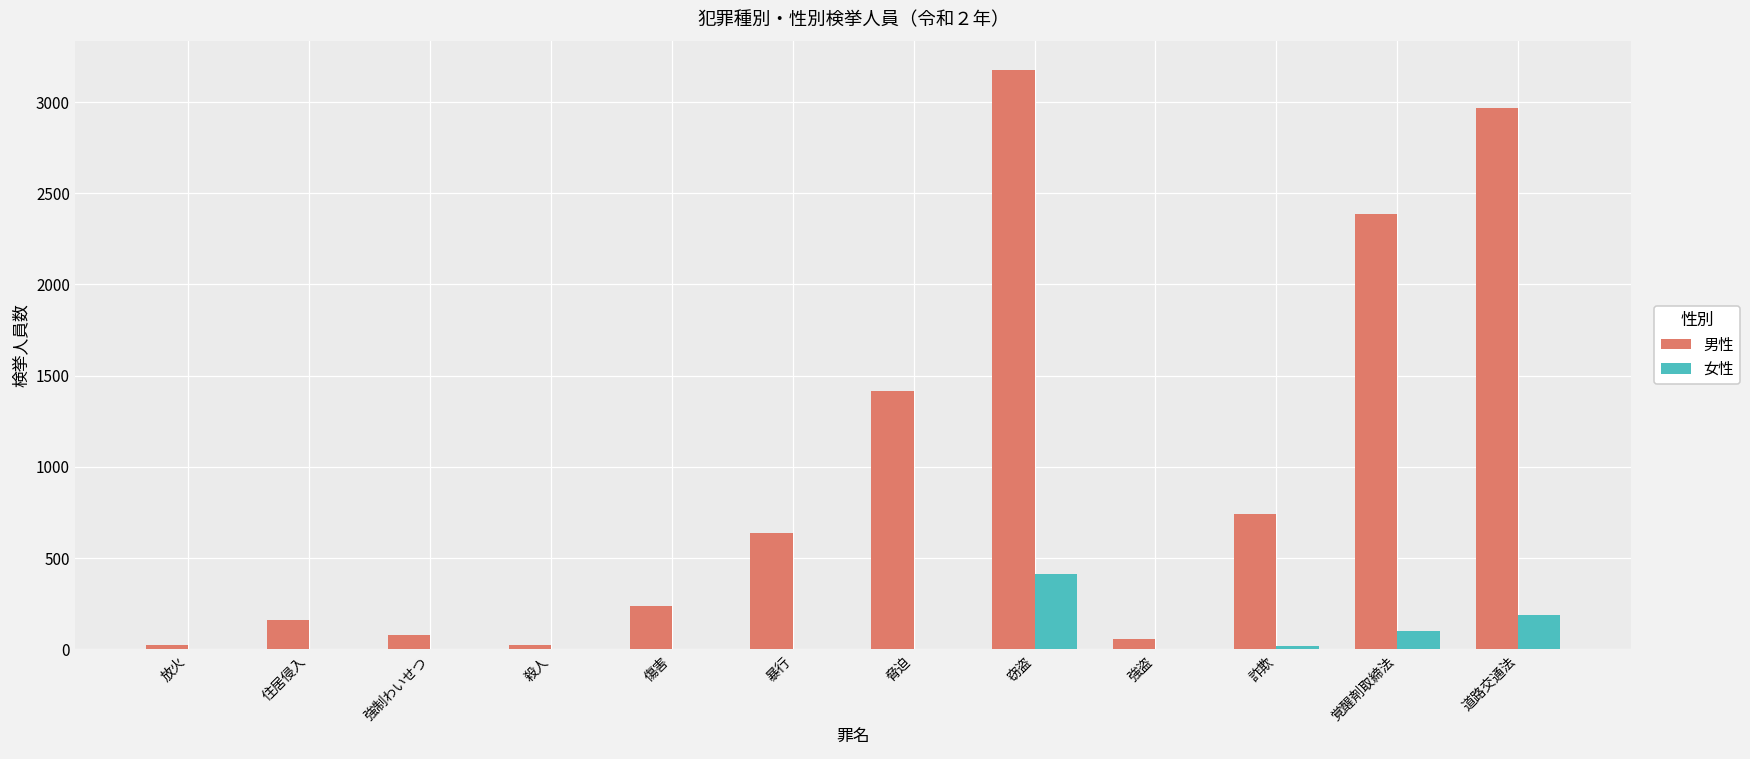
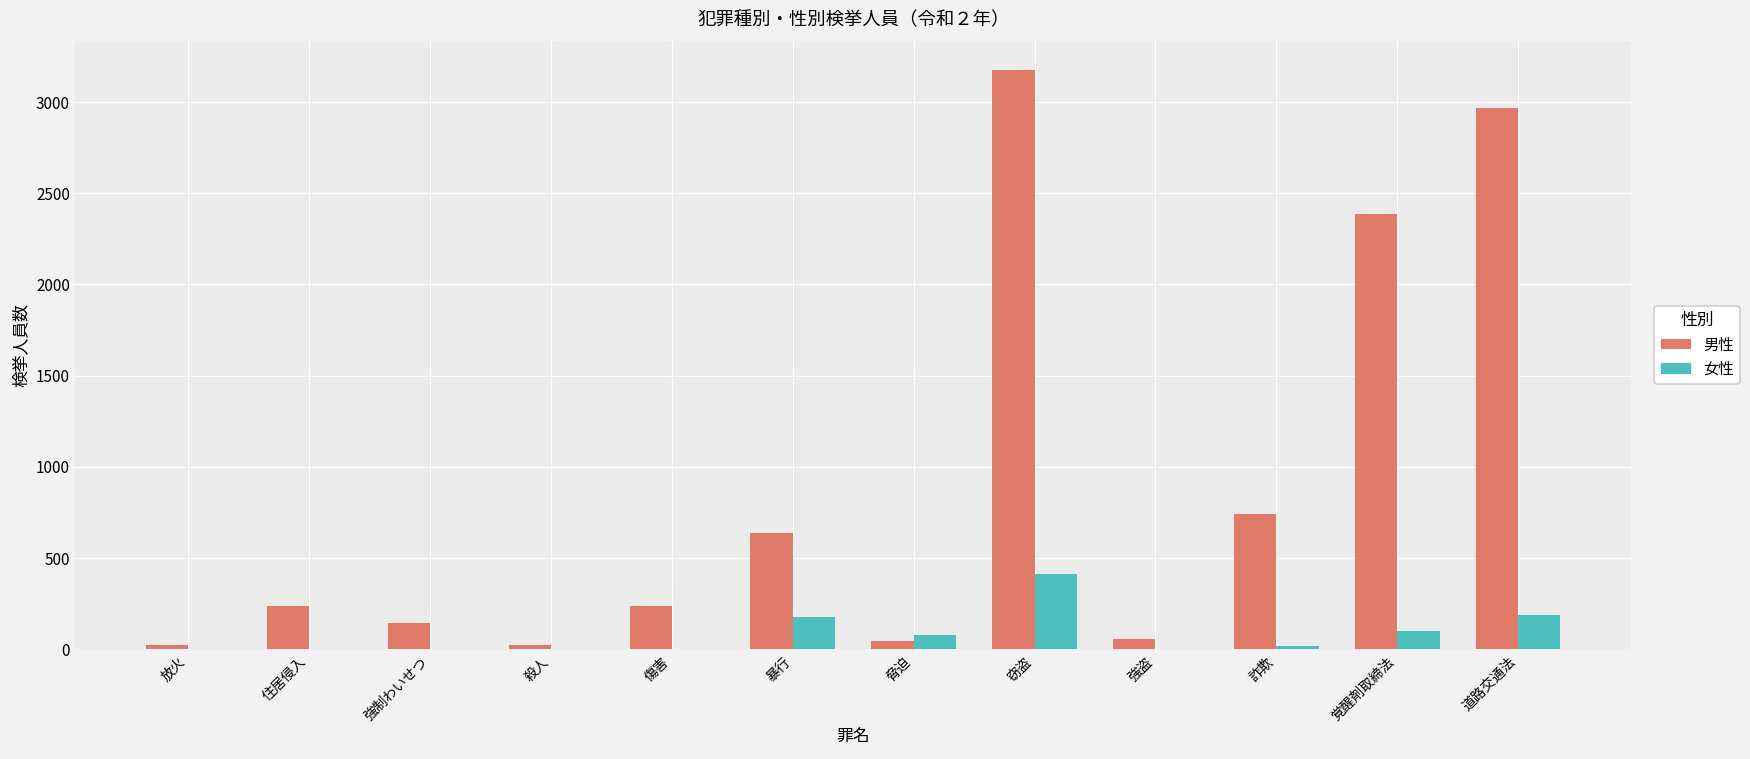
男性, 住居侵入: 160 -> 240
男性, 強制わいせつ: 80 -> 140
女性, 暴行: 0 -> 180
男性, 脅迫: 1420 -> 40
女性, 脅迫: 0 -> 80
